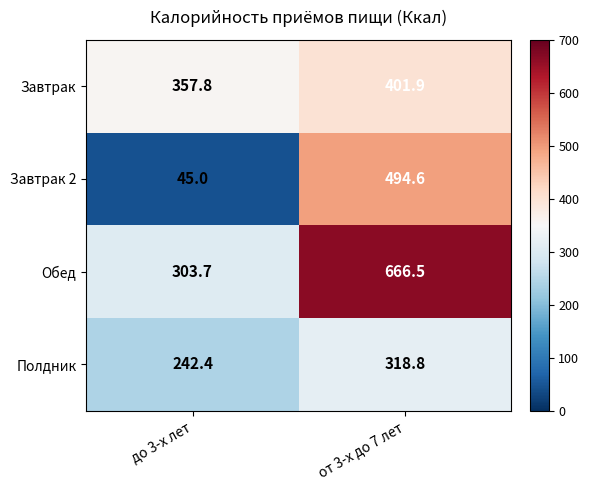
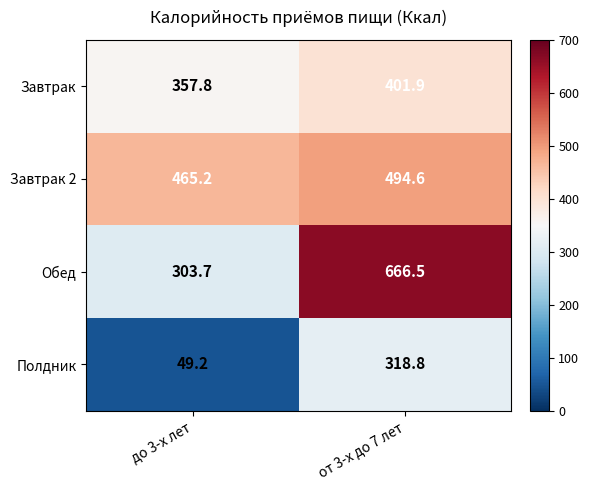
Завтрак 2, до 3-х лет: 45.0 -> 465.2
Полдник, до 3-х лет: 242.4 -> 49.2
